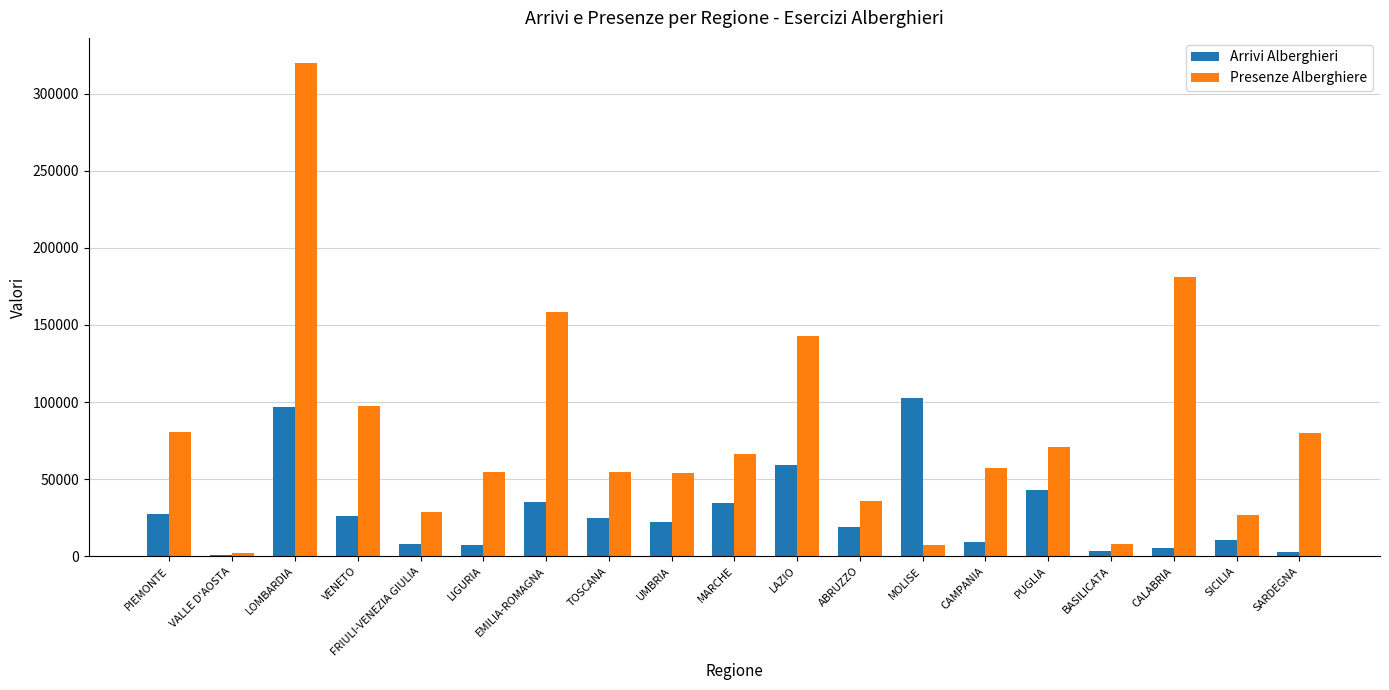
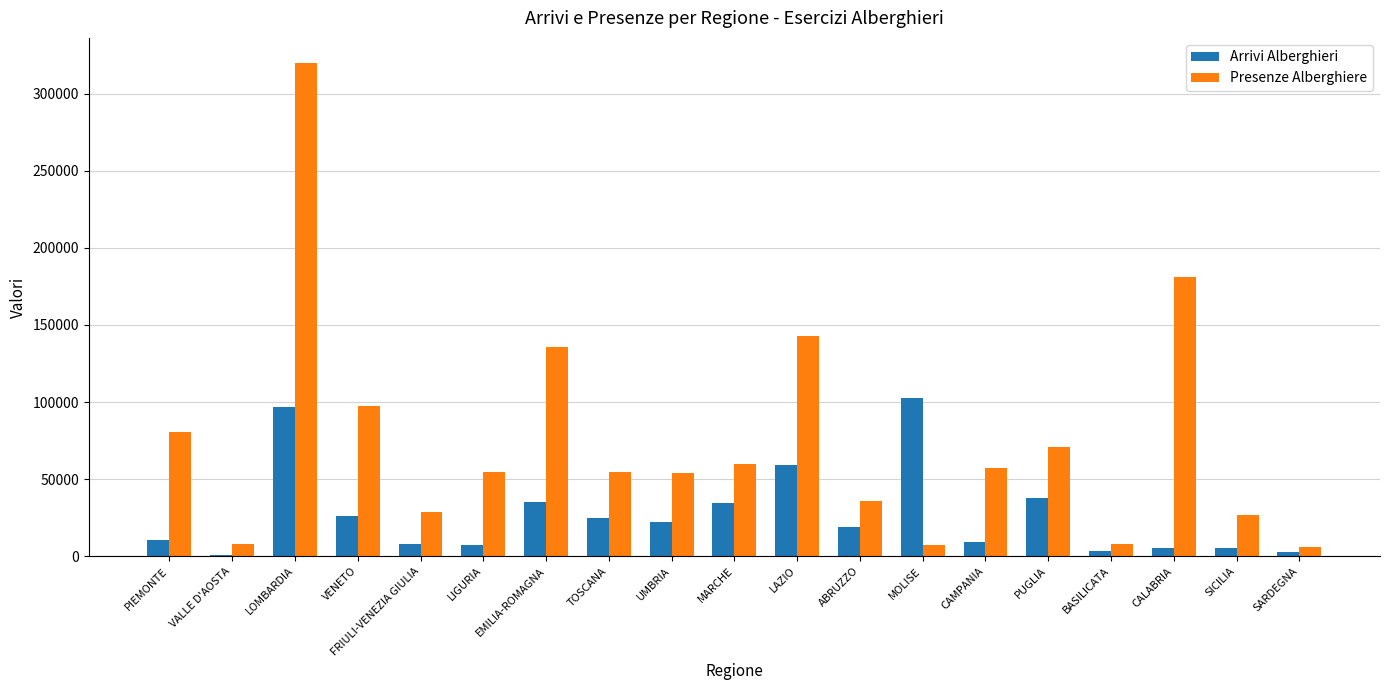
Arrivi Alberghieri, PIEMONTE: 27000 -> 11000
Presenze Alberghiere, VALLE D'AOSTA: 2000 -> 8000
Presenze Alberghiere, EMILIA-ROMAGNA: 158000 -> 136000
Presenze Alberghiere, MARCHE: 67000 -> 60000
Arrivi Alberghieri, PUGLIA: 43000 -> 38000
Arrivi Alberghieri, SICILIA: 11000 -> 5000
Presenze Alberghiere, SARDEGNA: 80000 -> 6000
